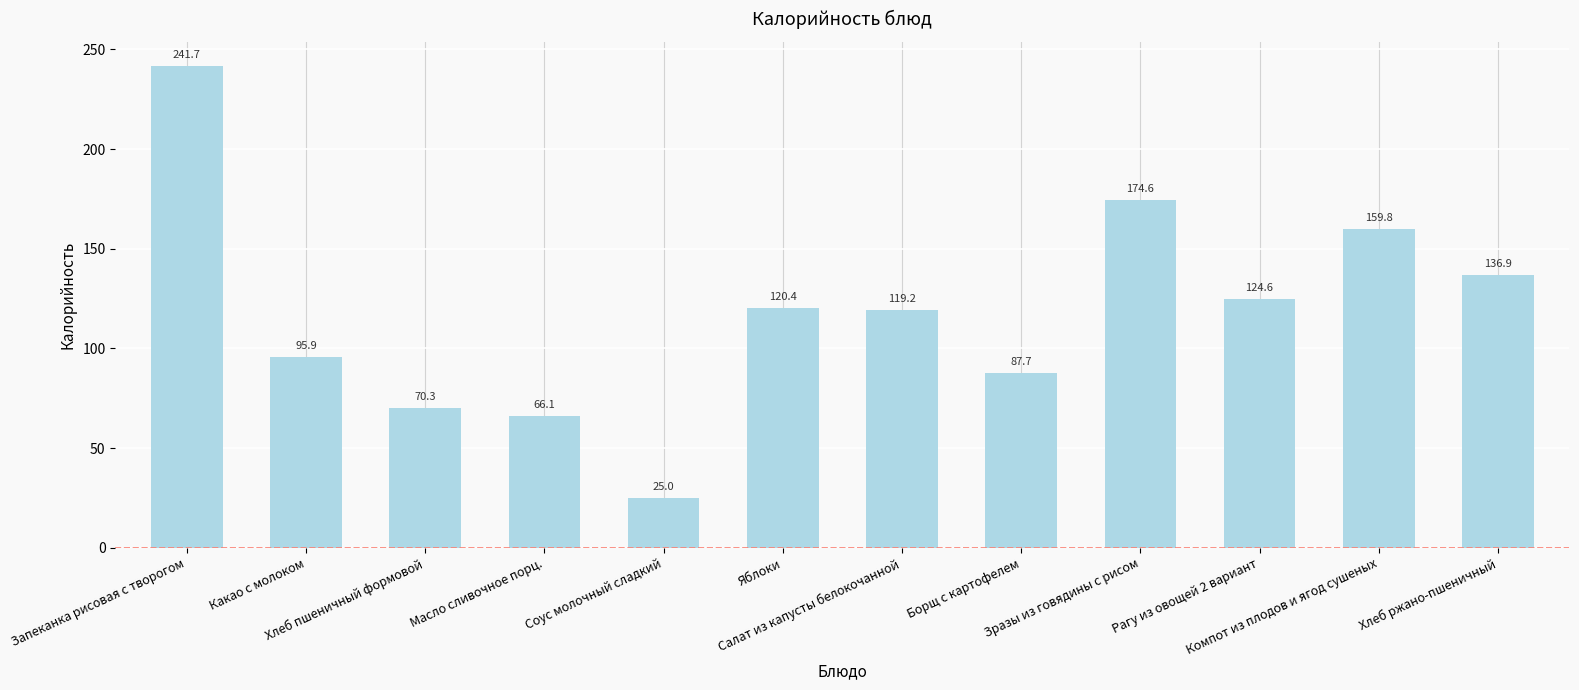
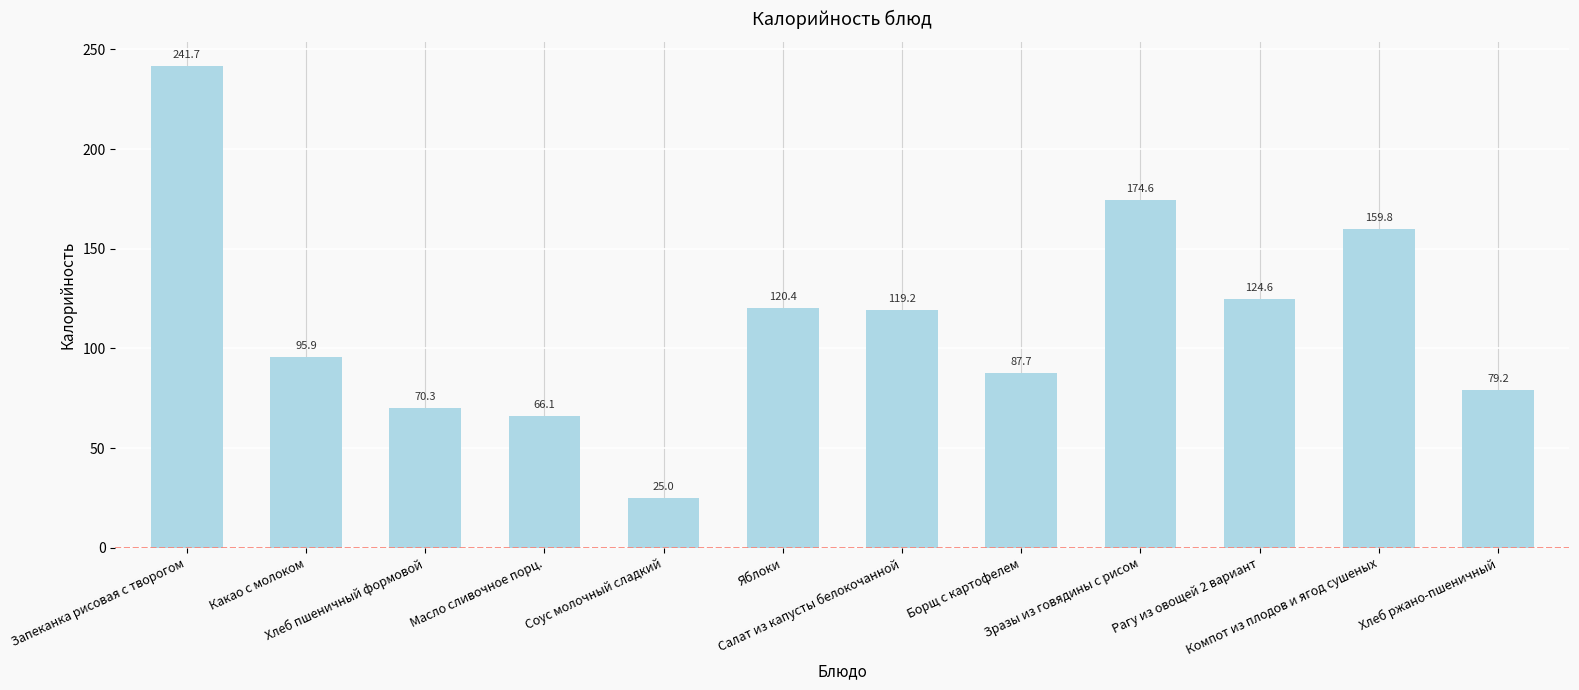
Хлеб ржано-пшеничный: 136.9 -> 79.2
